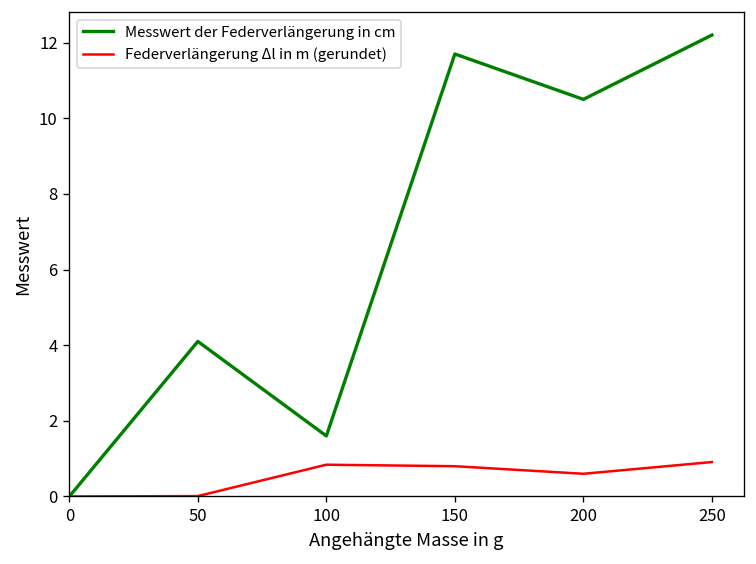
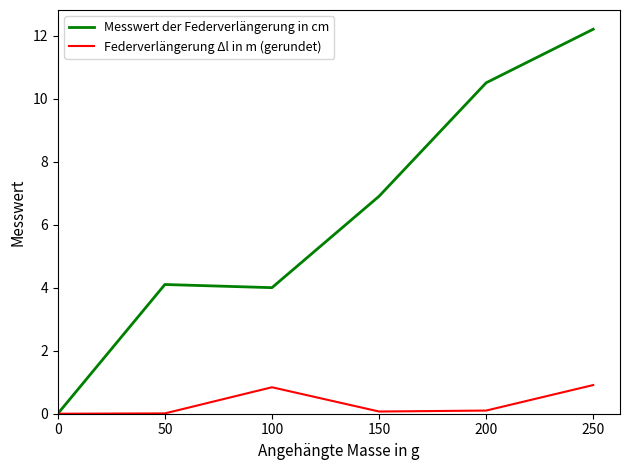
Messwert der Federverlängerung in cm, 100: 1.6 -> 4.0
Messwert der Federverlängerung in cm, 150: 11.7 -> 6.9
Federverlängerung Δl in m (gerundet), 150: 0.8 -> 0.1
Federverlängerung Δl in m (gerundet), 200: 0.6 -> 0.1
